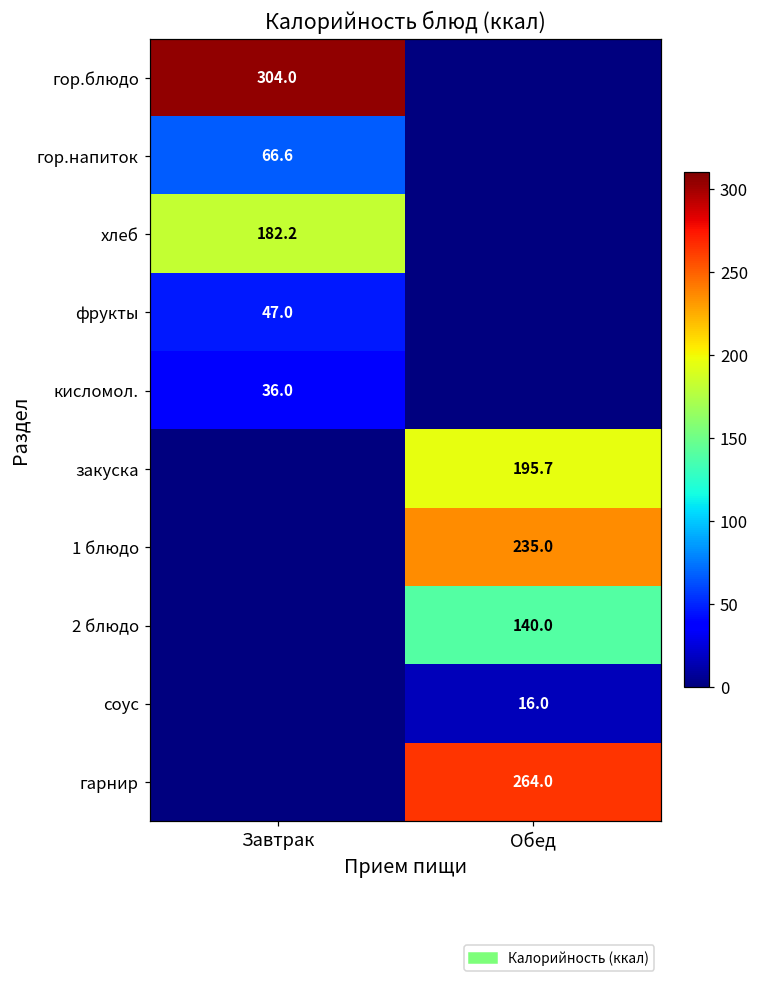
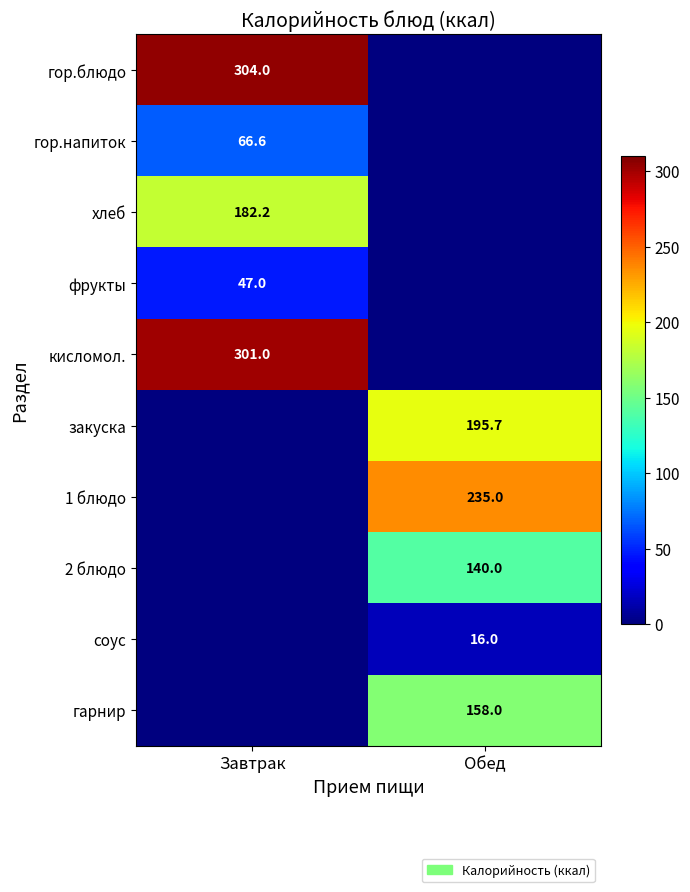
кисломол., Завтрак: 36.0 -> 301.0
гарнир, Обед: 264.0 -> 158.0
